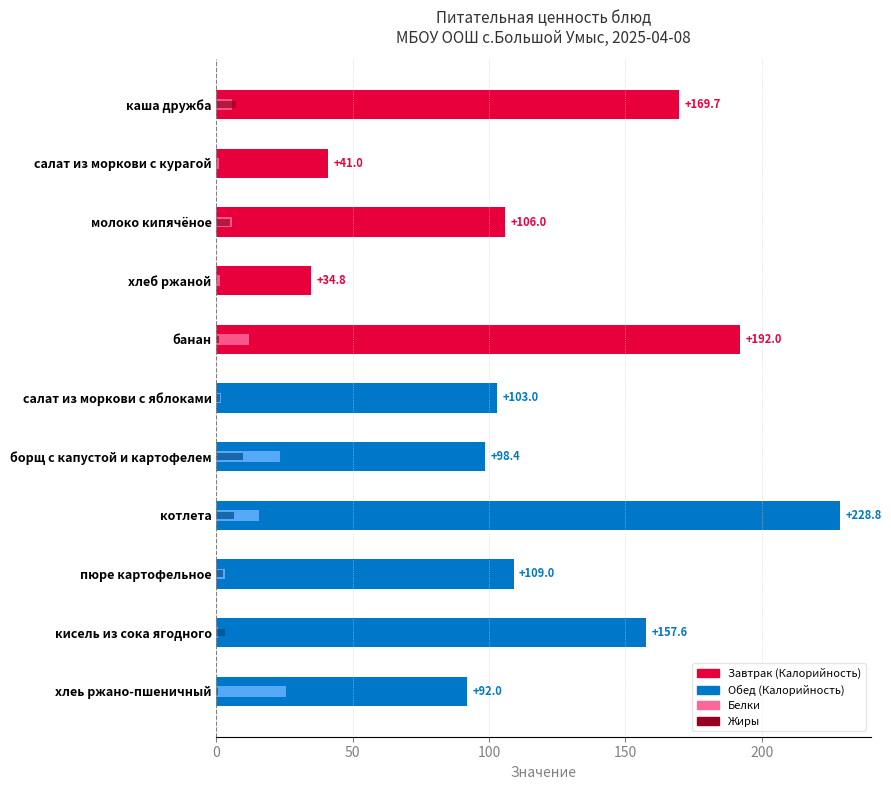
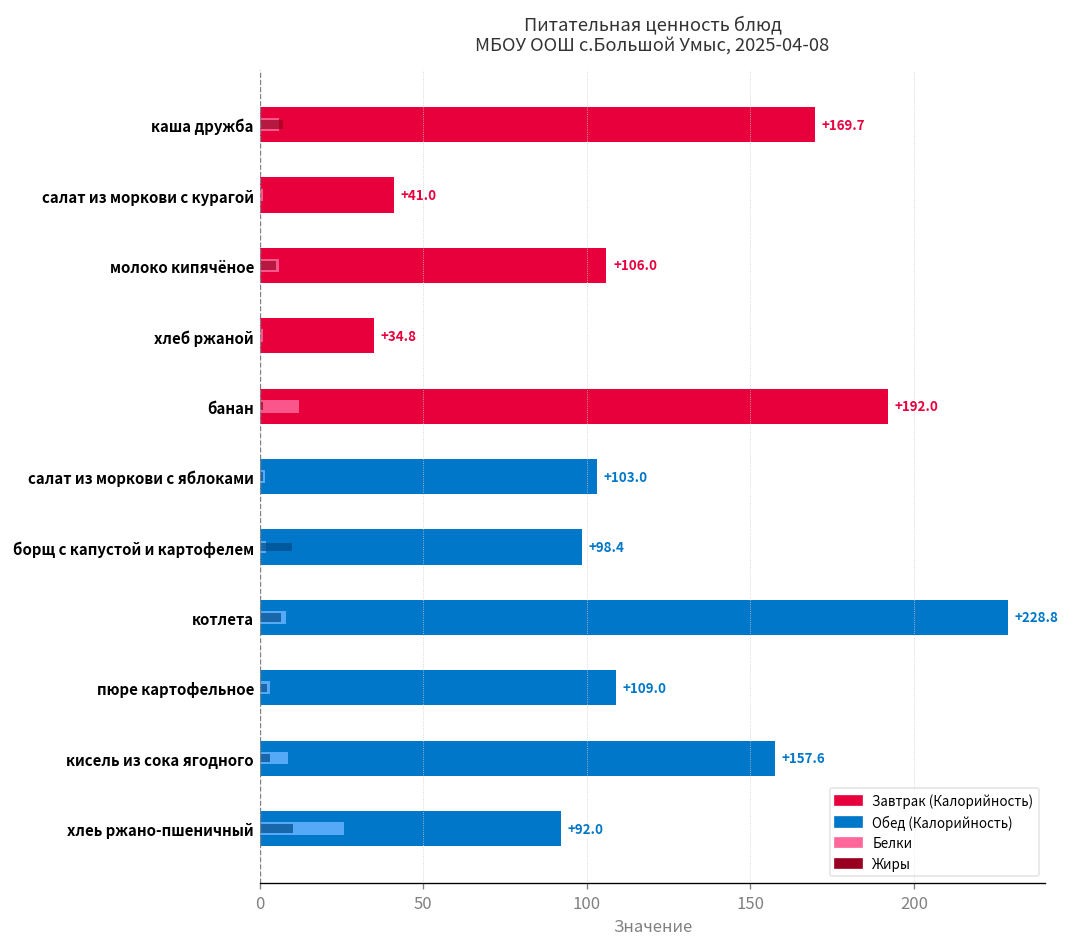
Белки, борщ с капустой и картофелем: 23 -> 2
Белки, котлета: 16 -> 8
Белки, кисель из сока ягодного: 0 -> 9
Жиры, хлеь ржано-пшеничный: 0 -> 10
